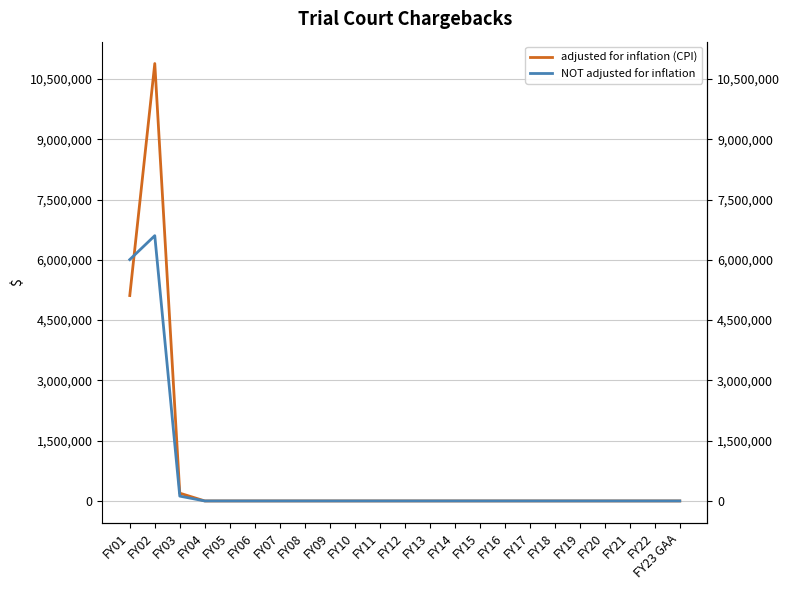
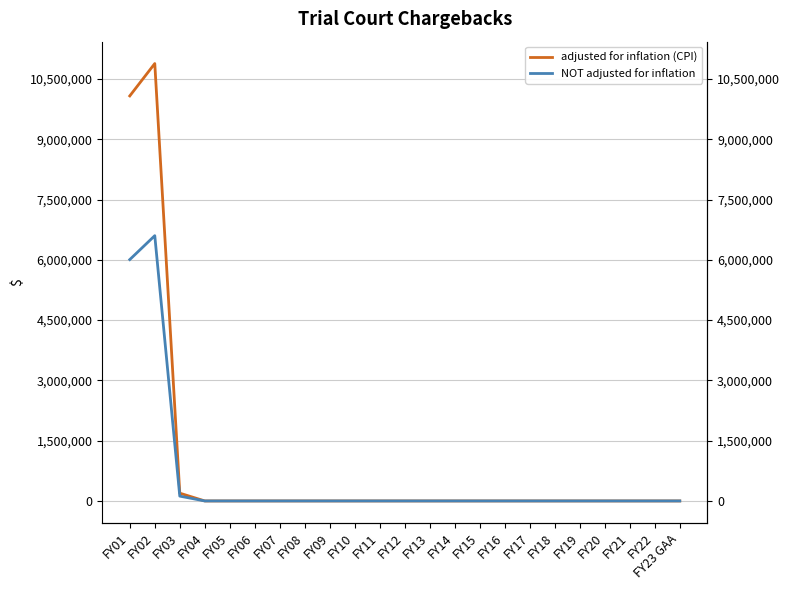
adjusted for inflation (CPI), FY01: 5,100,000 -> 10,100,000
